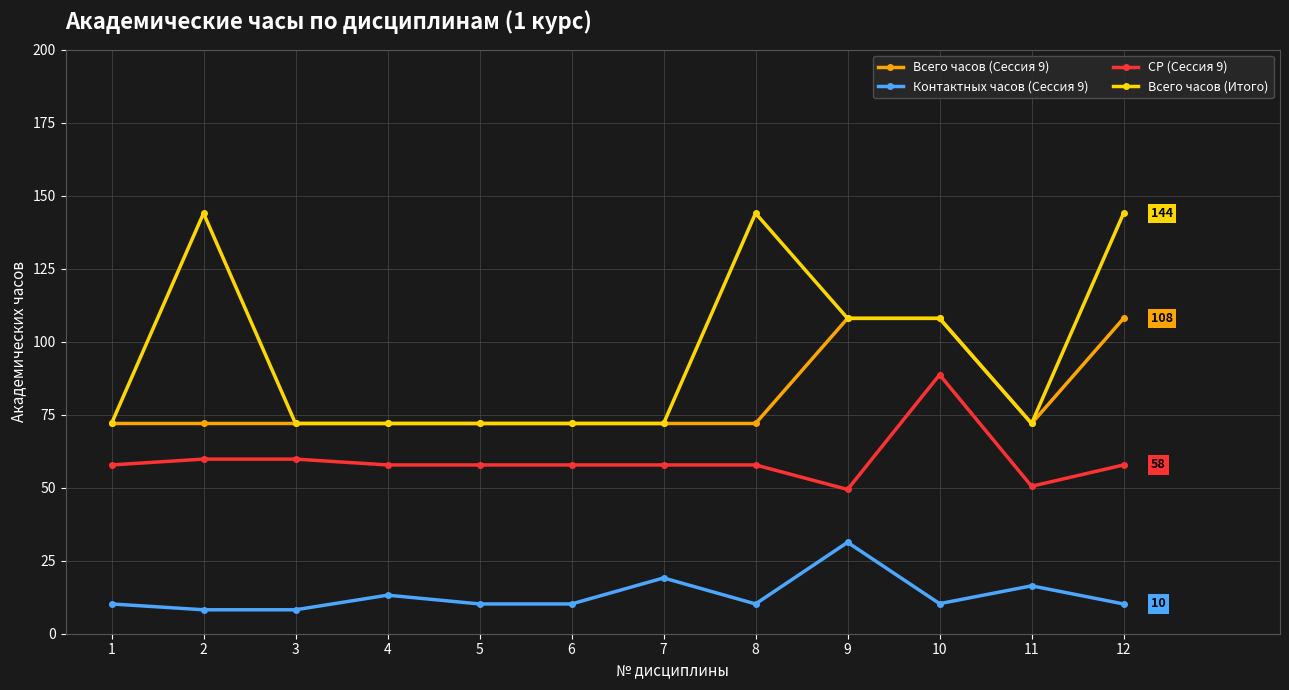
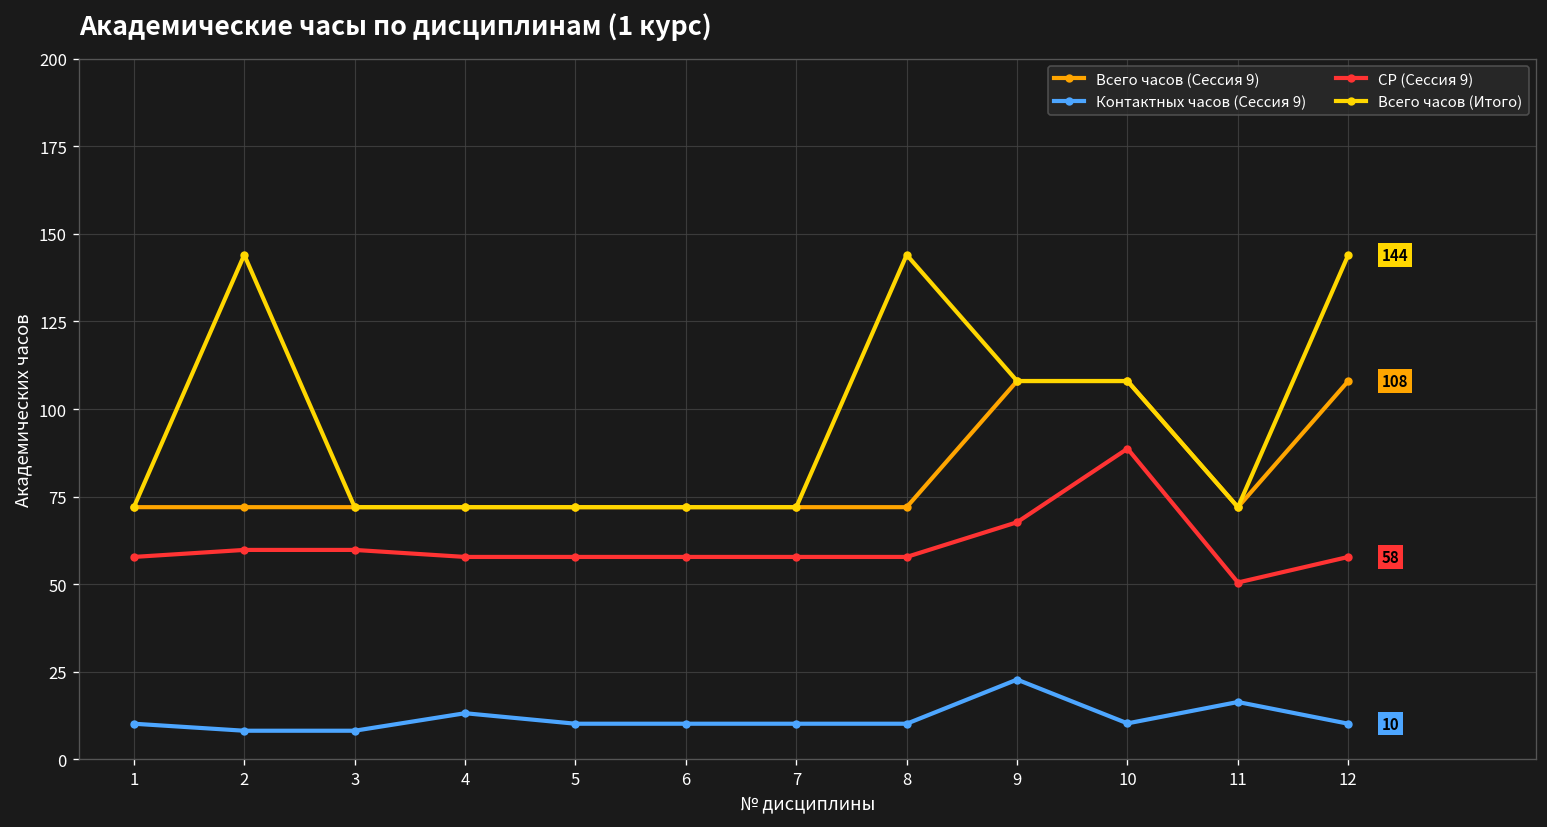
Контактных часов (Сессия 9), 7: 19 -> 10
Контактных часов (Сессия 9), 9: 31 -> 23
СР (Сессия 9), 9: 49 -> 68
